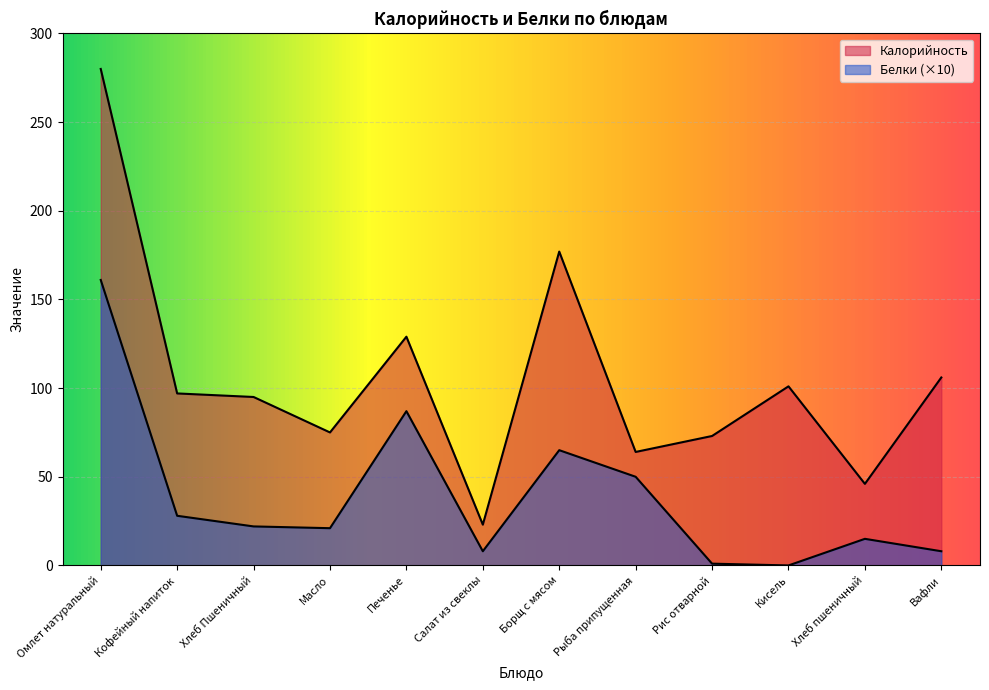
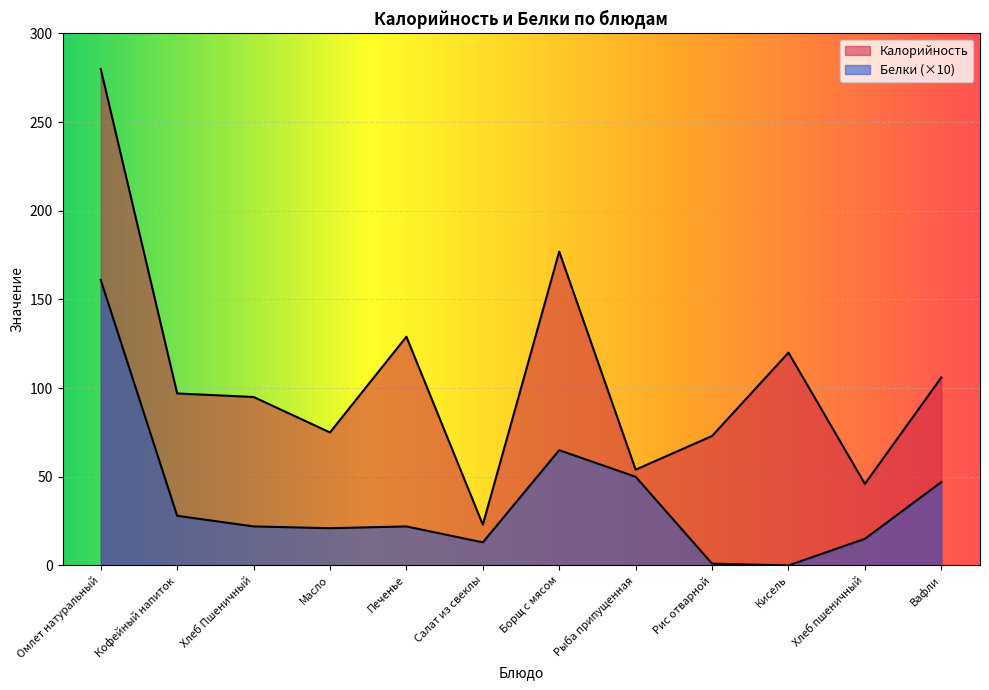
Белки (×10), Печенье: 87 -> 22
Белки (×10), Салат из свеклы: 8 -> 13
Калорийность, Рыба припущенная: 64 -> 54
Калорийность, Кисель: 101 -> 120
Белки (×10), Вафли: 8 -> 47
